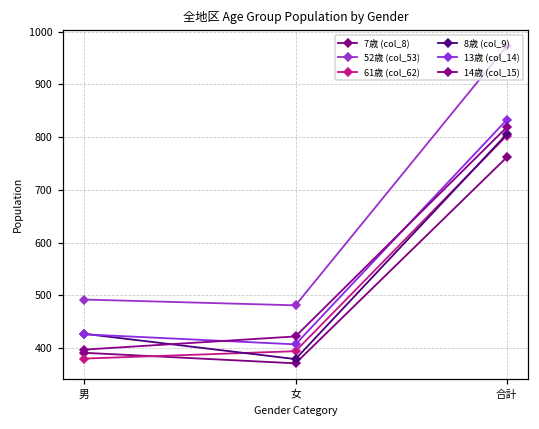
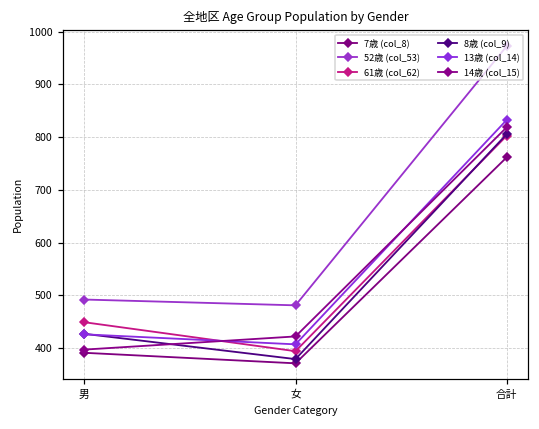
61歳 (col_62), 男: 380 -> 450
